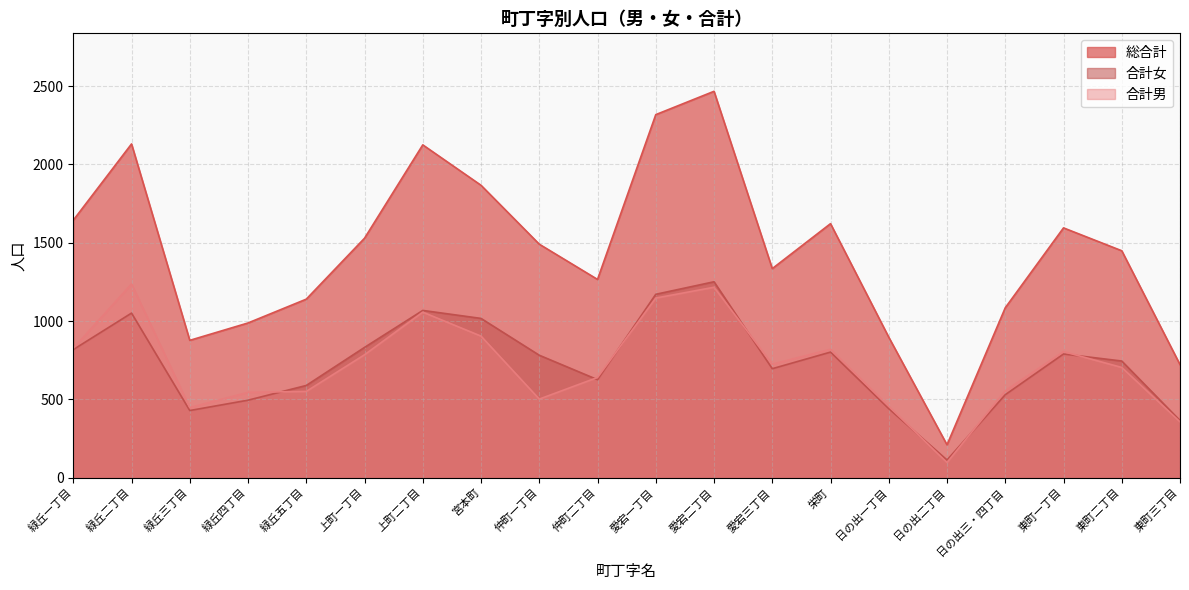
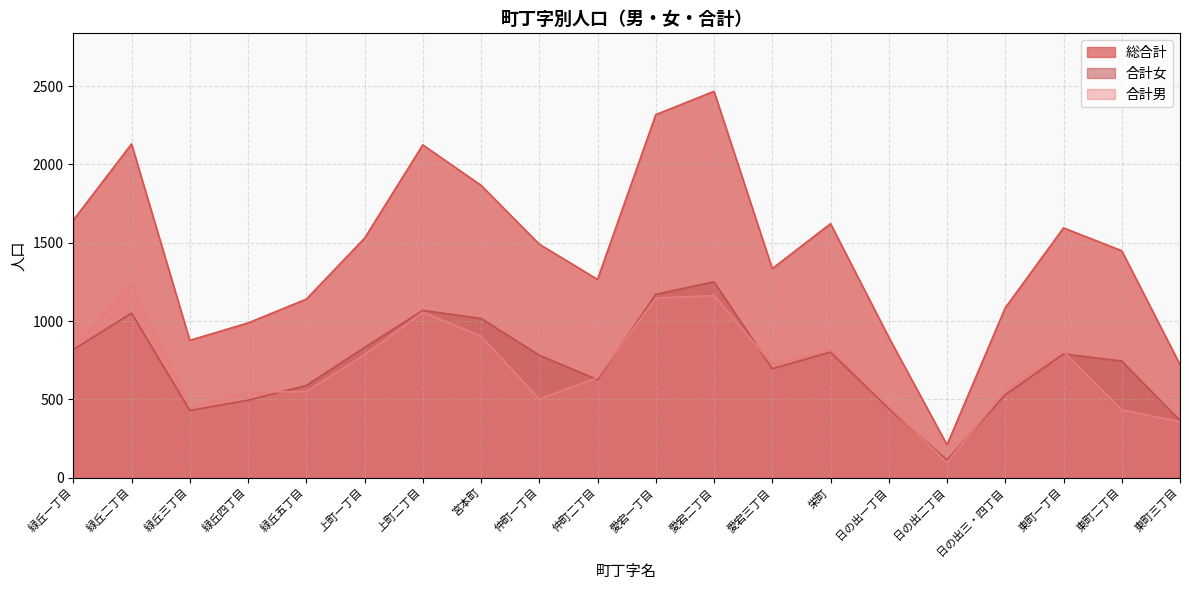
合計男, 愛宕二丁目: 1220 -> 1160
合計男, 東町二丁目: 700 -> 430
